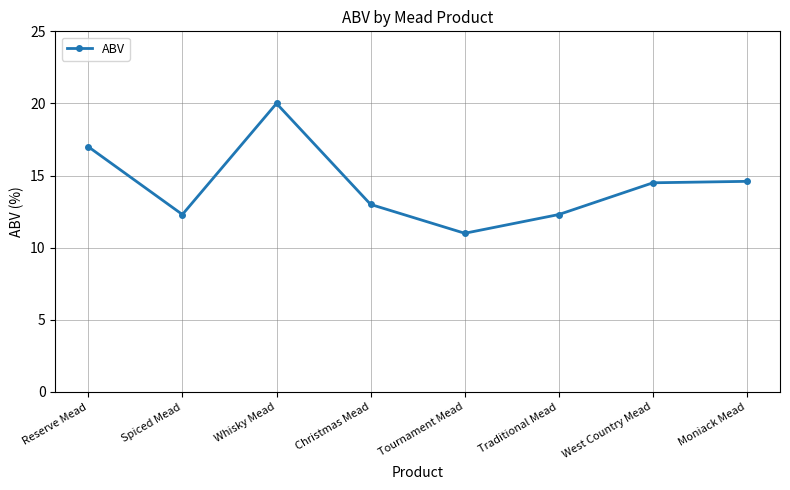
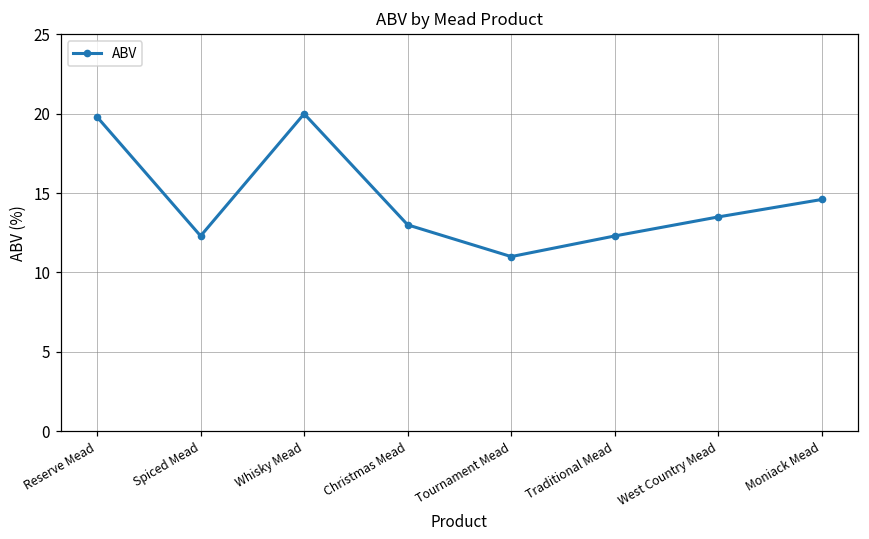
Reserve Mead: 17.0 -> 19.8
West Country Mead: 14.5 -> 13.5
